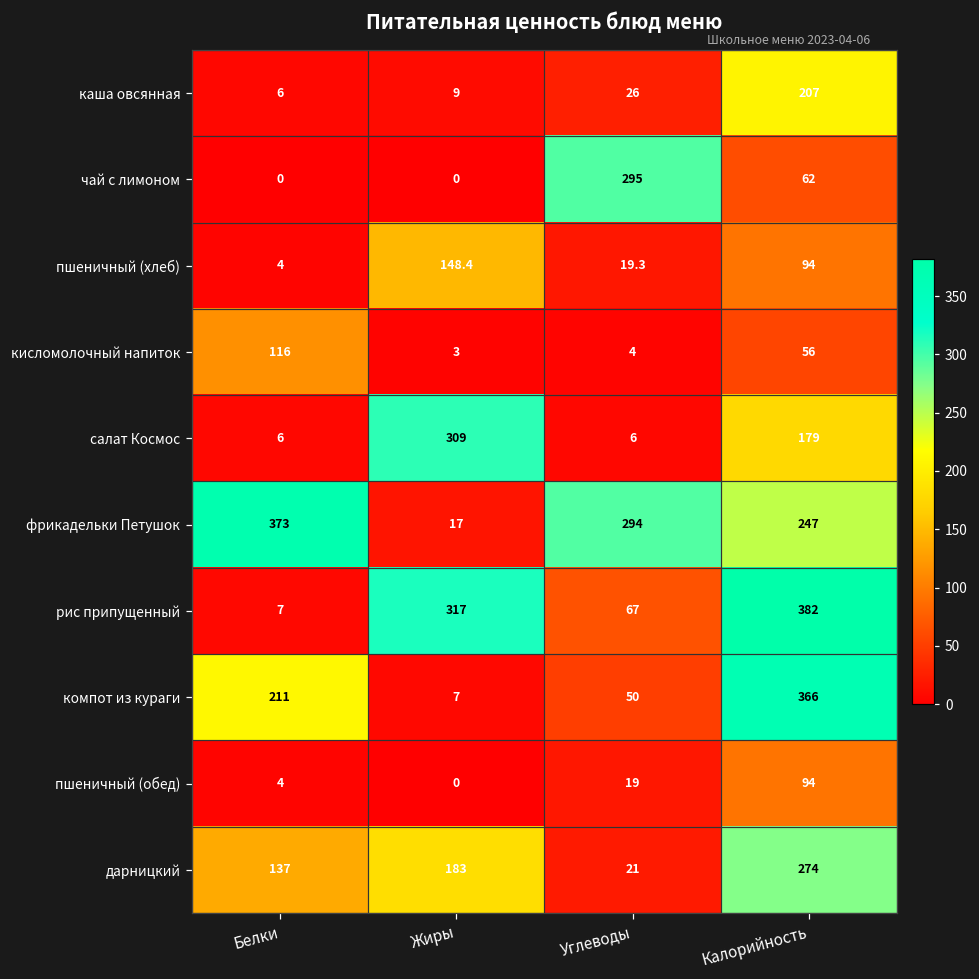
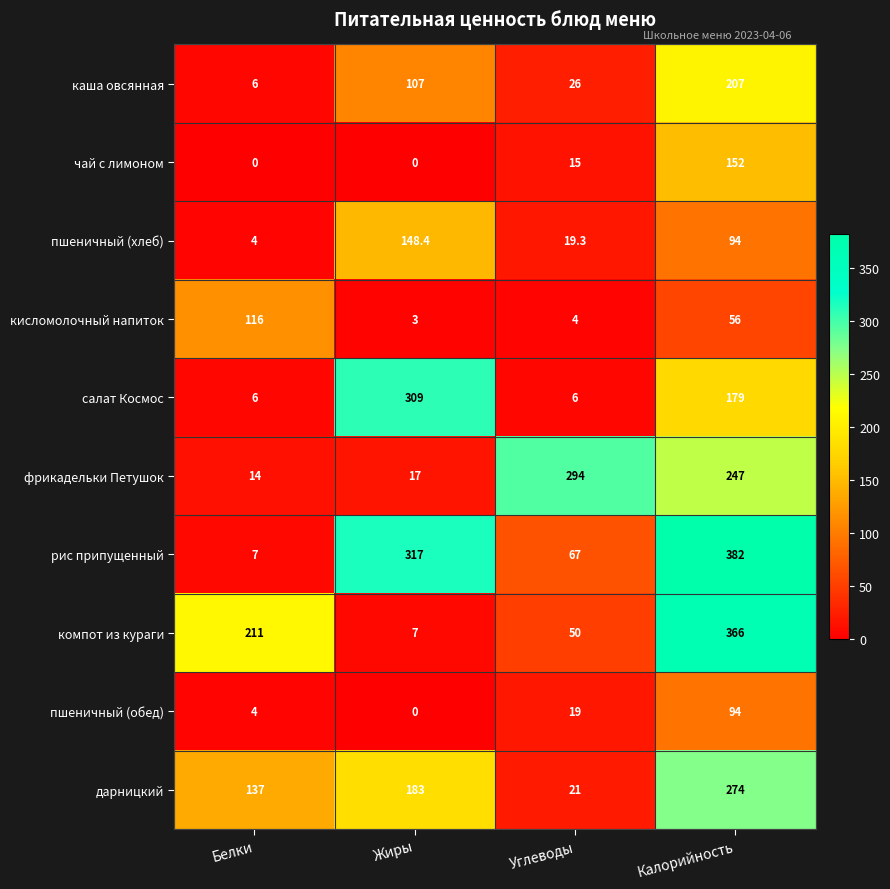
каша овсянная, Жиры: 9 -> 107
чай с лимоном, Углеводы: 295 -> 15
чай с лимоном, Калорийность: 62 -> 152
фрикадельки Петушок, Белки: 373 -> 14
